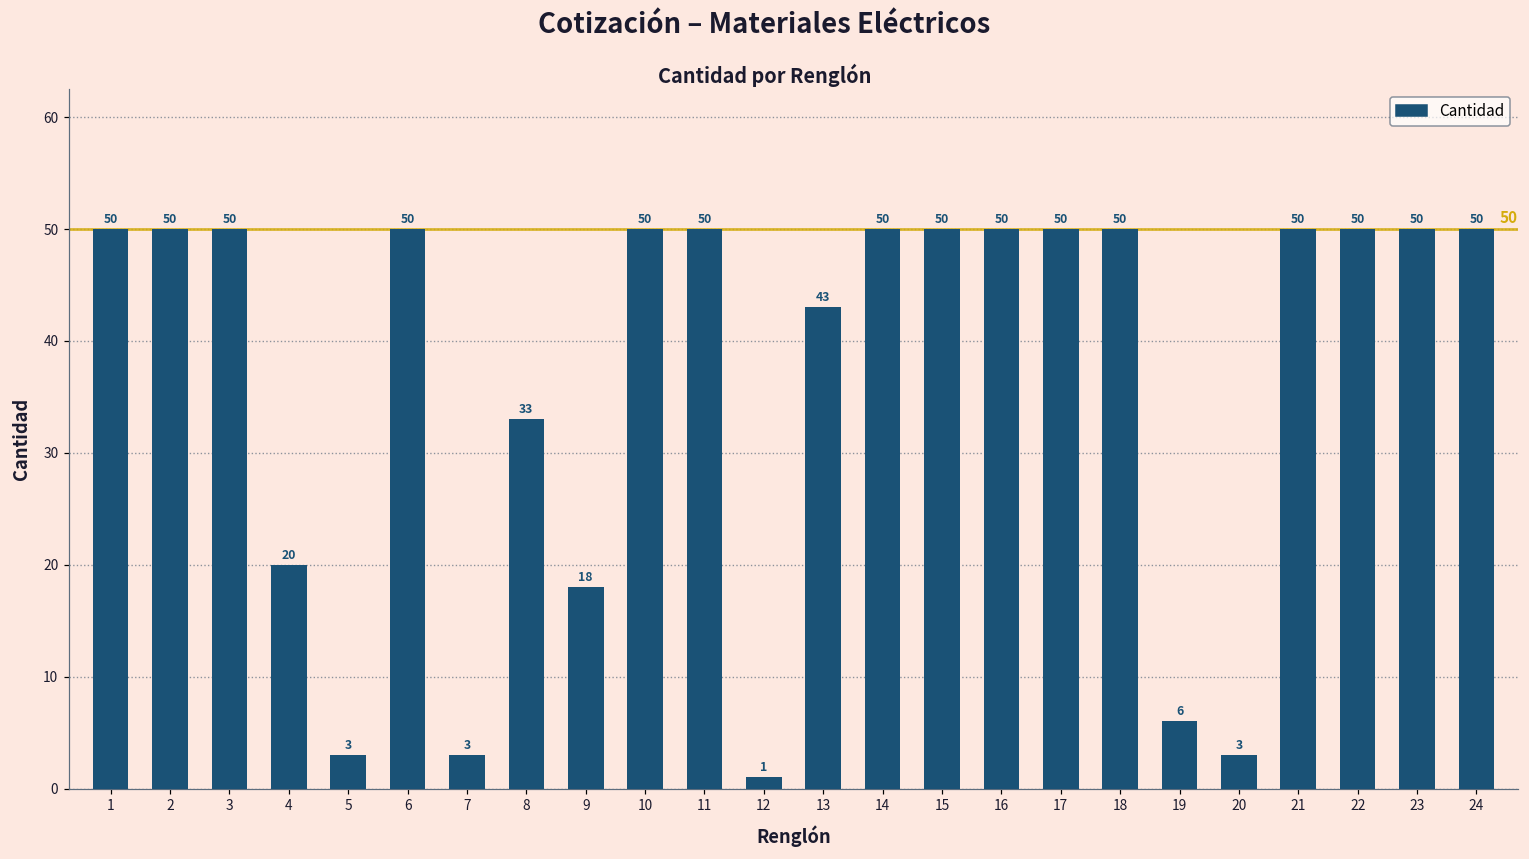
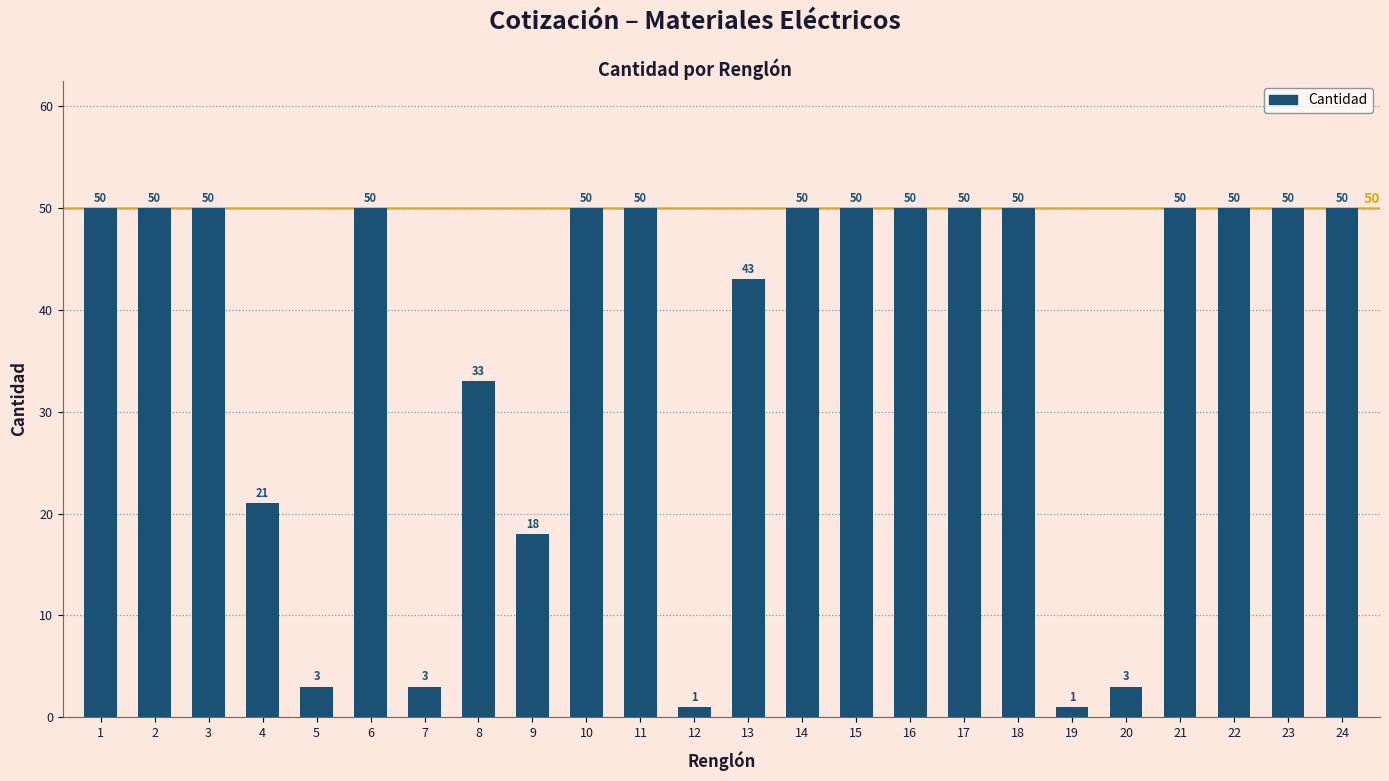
4: 20 -> 21
19: 6 -> 1
